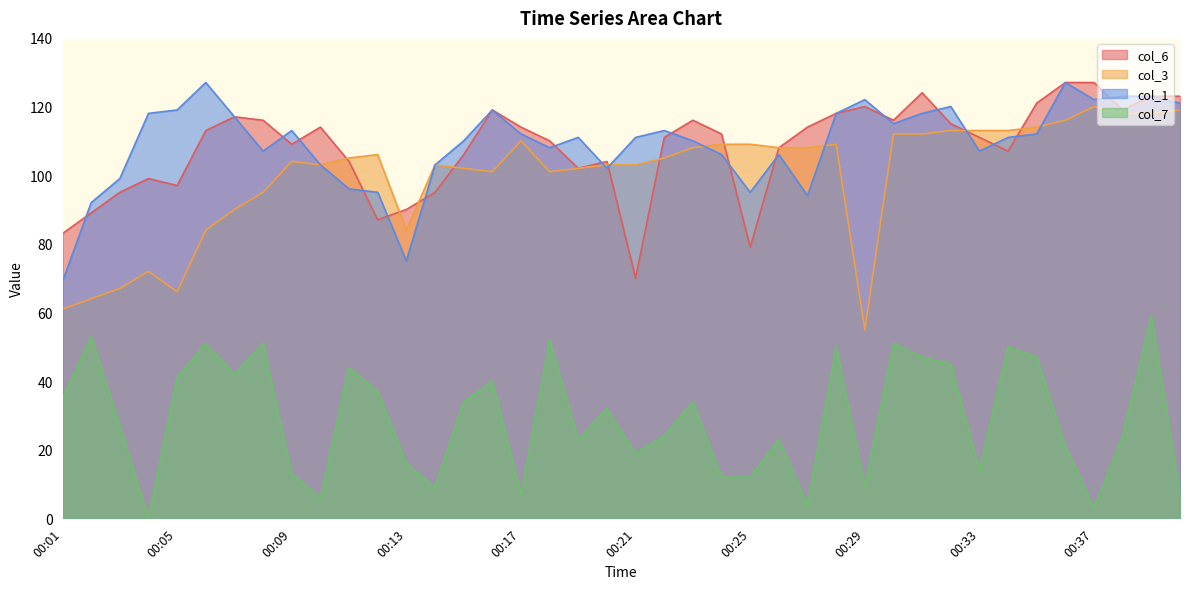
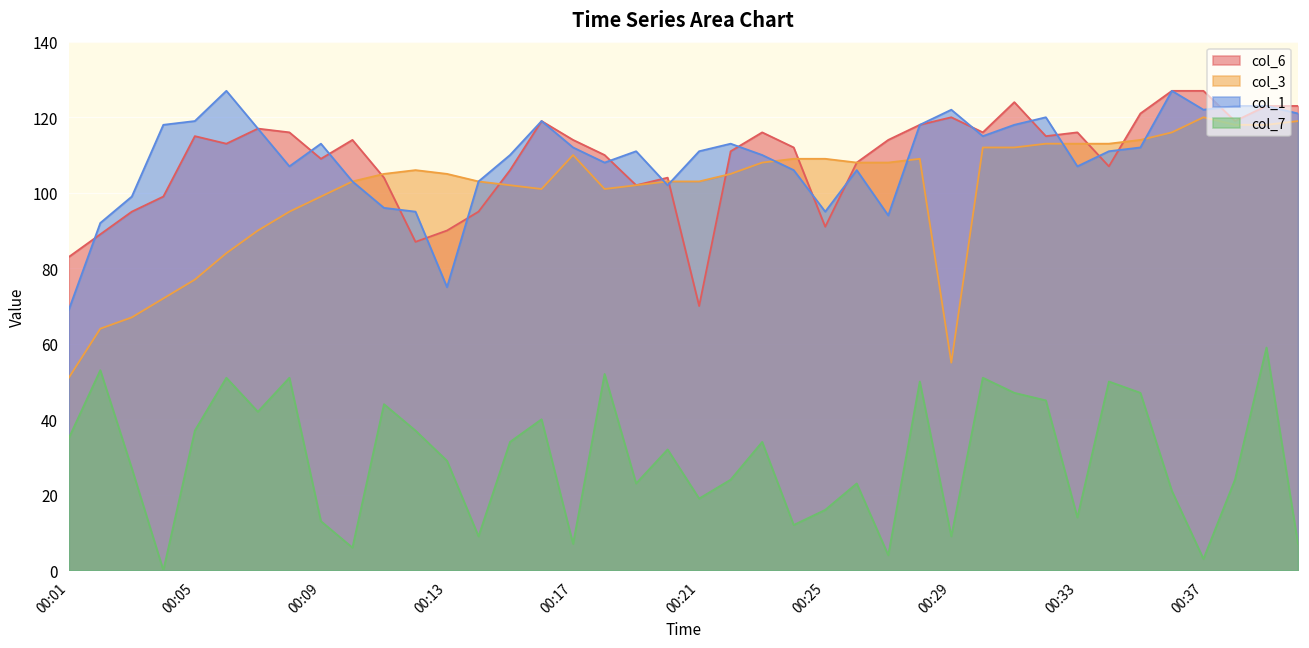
col_3, 00:01: 61 -> 51
col_6, 00:05: 97 -> 115
col_3, 00:05: 66 -> 77
col_7, 00:05: 41 -> 37
col_3, 00:09: 104 -> 99
col_3, 00:13: 84 -> 105
col_7, 00:13: 16 -> 29
col_6, 00:25: 79 -> 91
col_7, 00:25: 12 -> 16
col_6, 00:33: 111 -> 116
